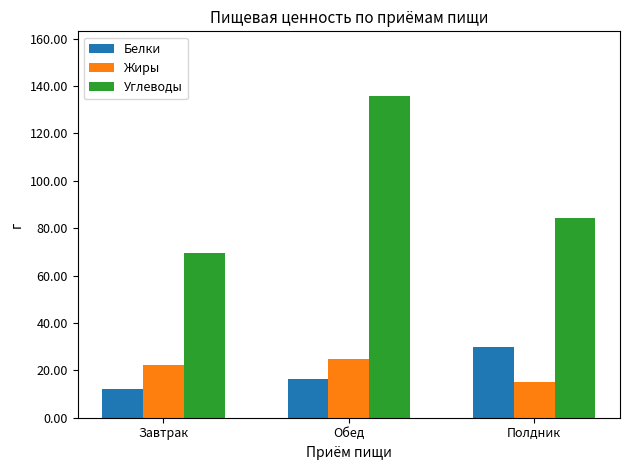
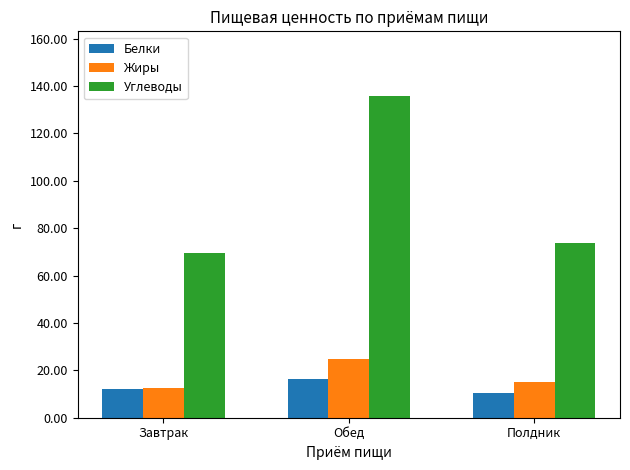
Жиры, Завтрак: 22 -> 12
Белки, Полдник: 30 -> 11
Углеводы, Полдник: 84 -> 74
